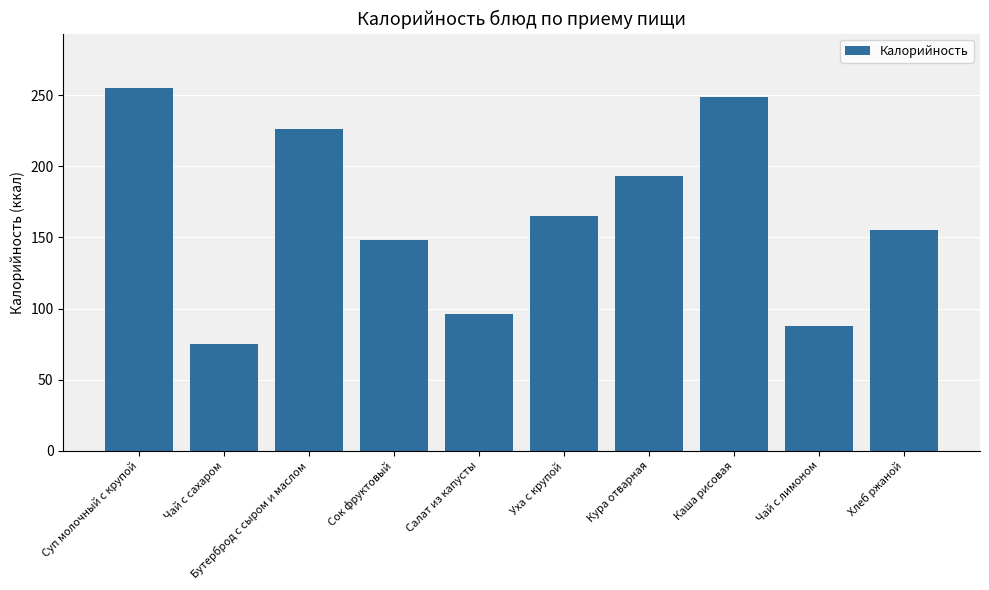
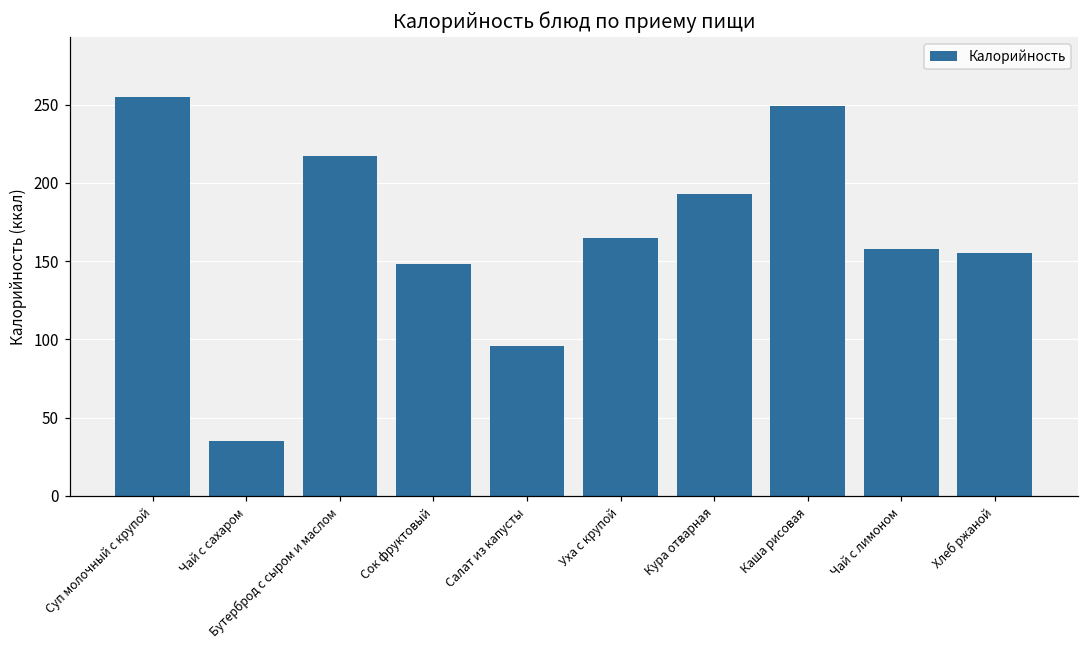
Чай с сахаром: 75 -> 35
Бутерброд с сыром и маслом: 226 -> 217
Чай с лимоном: 88 -> 158
